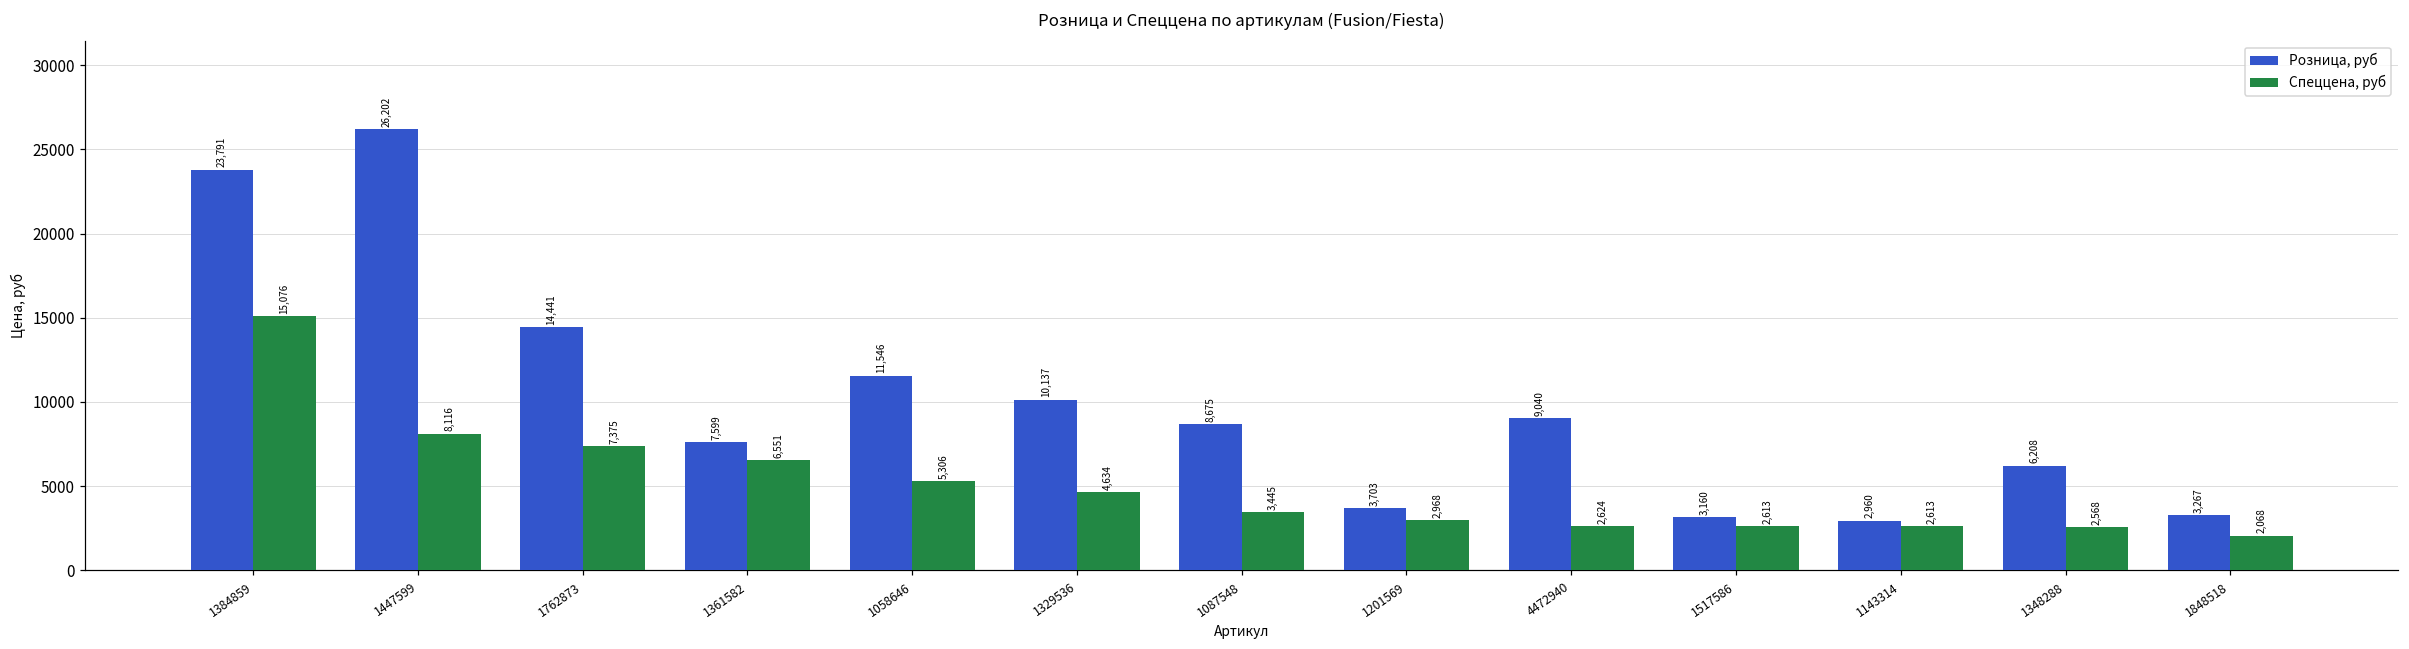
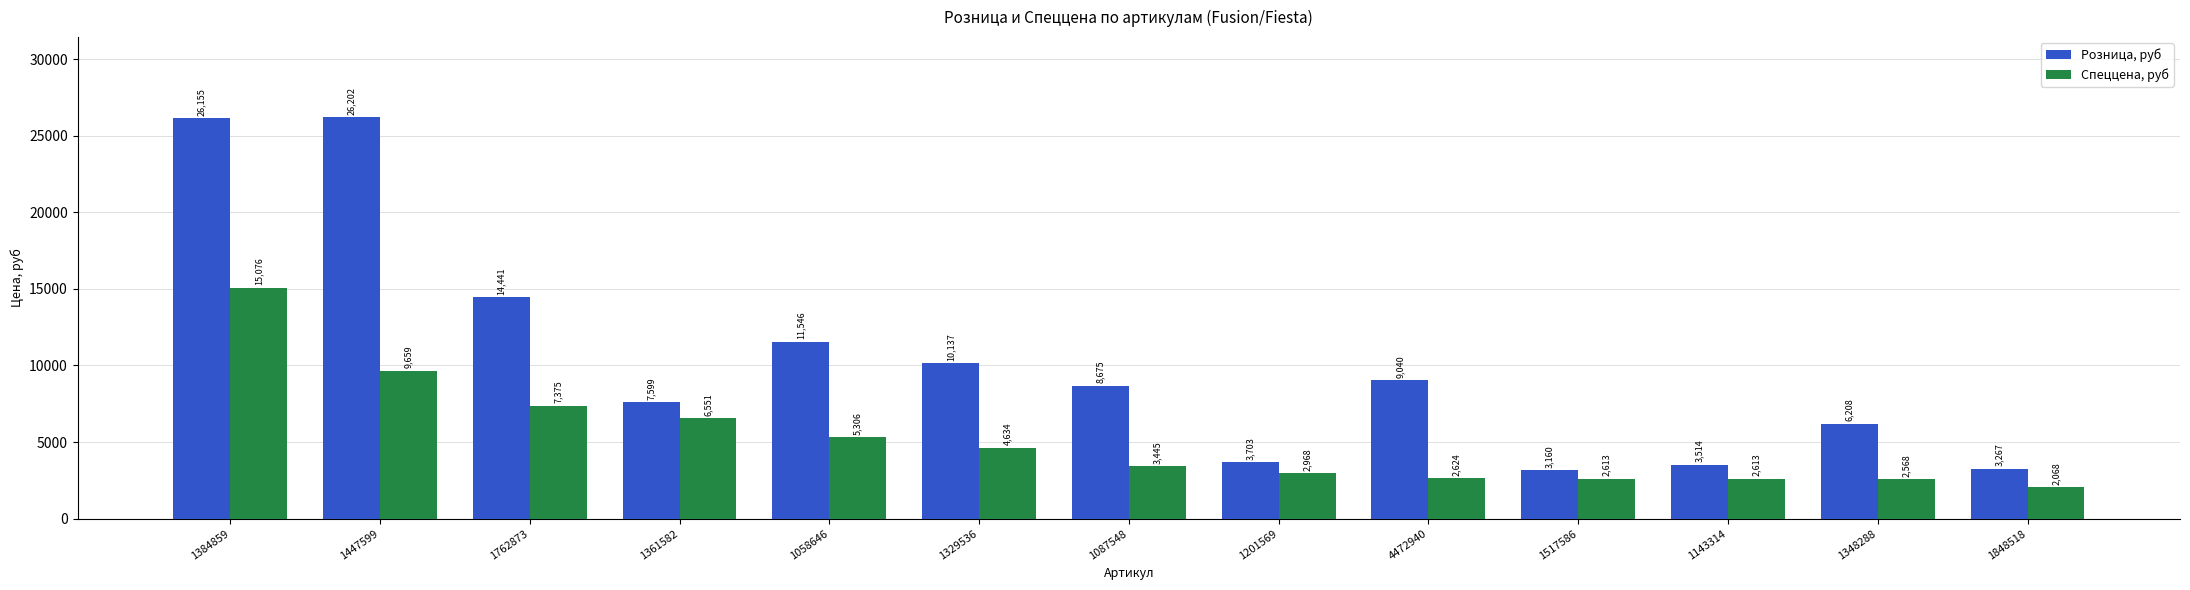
Розница, руб, 1384859: 23,791 -> 26,155
Спеццена, руб, 1447599: 8,116 -> 9,659
Розница, руб, 1143314: 2,960 -> 3,514
